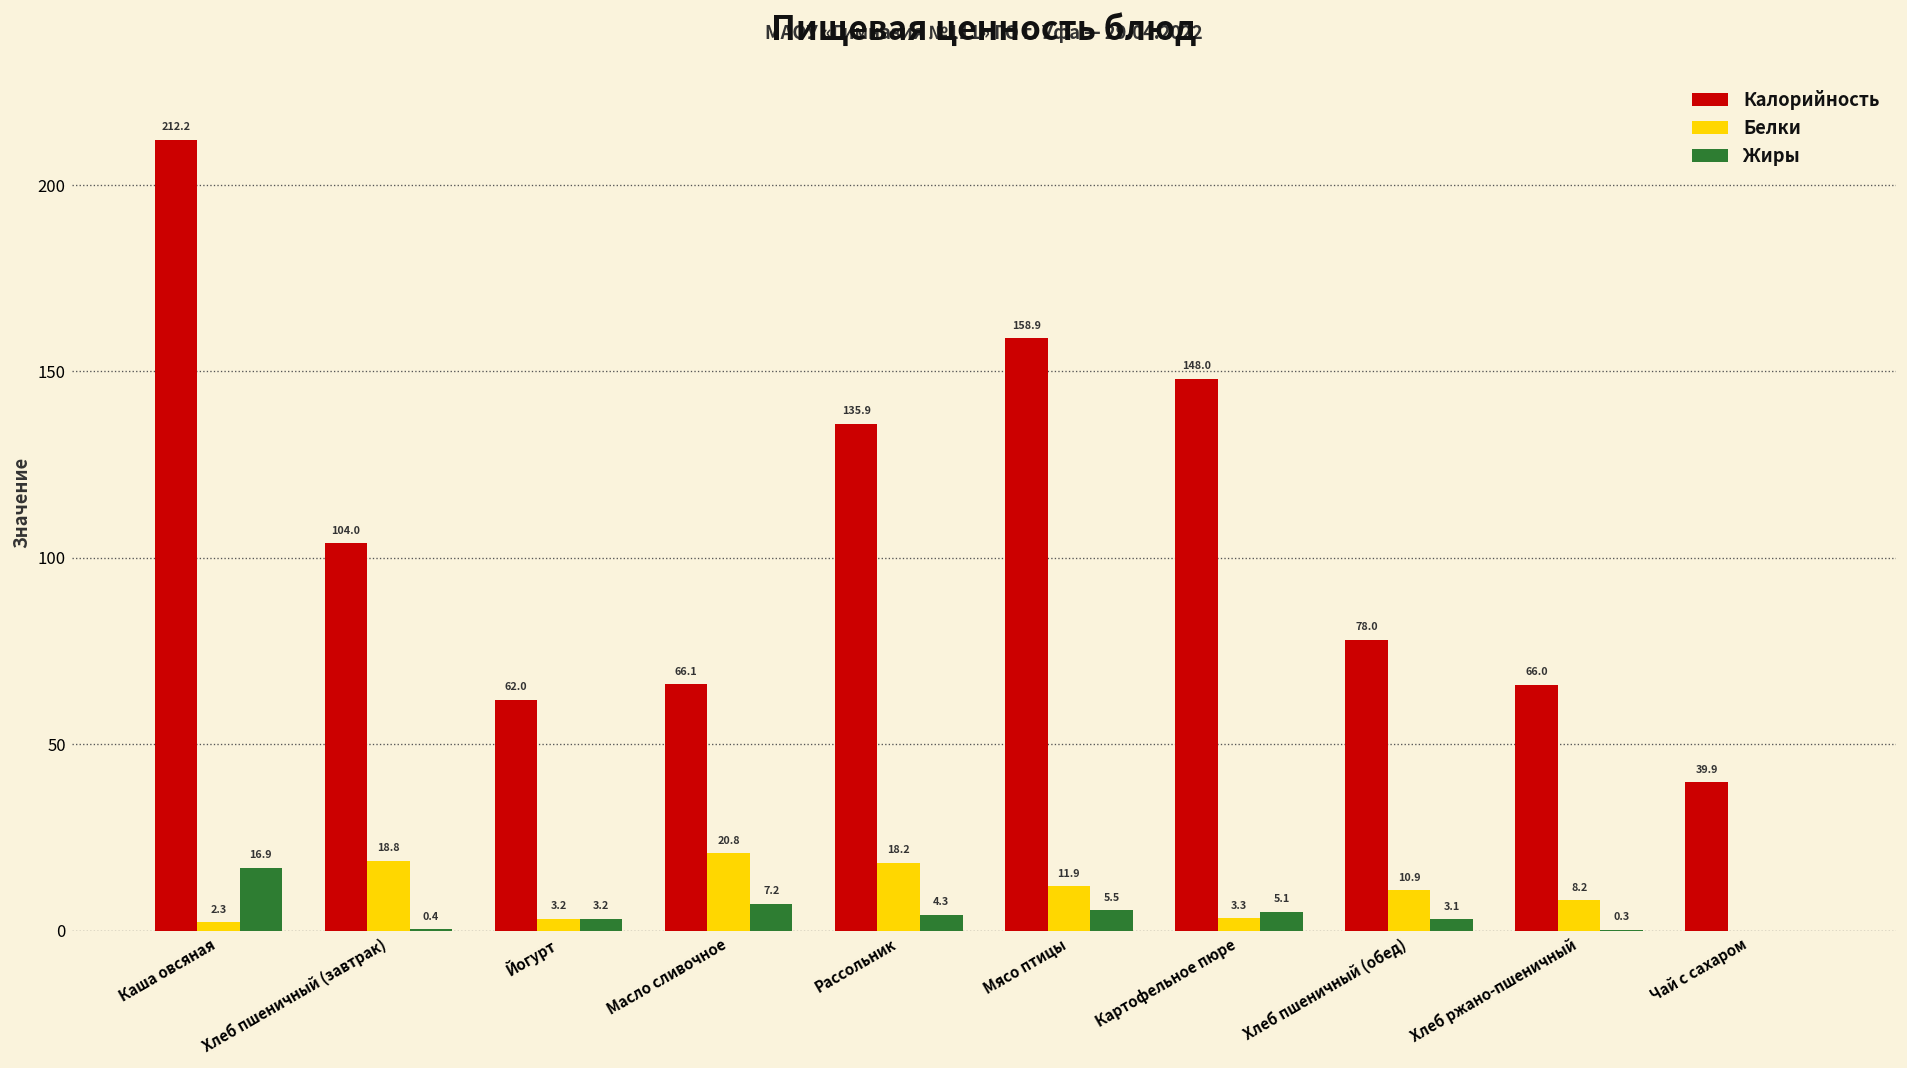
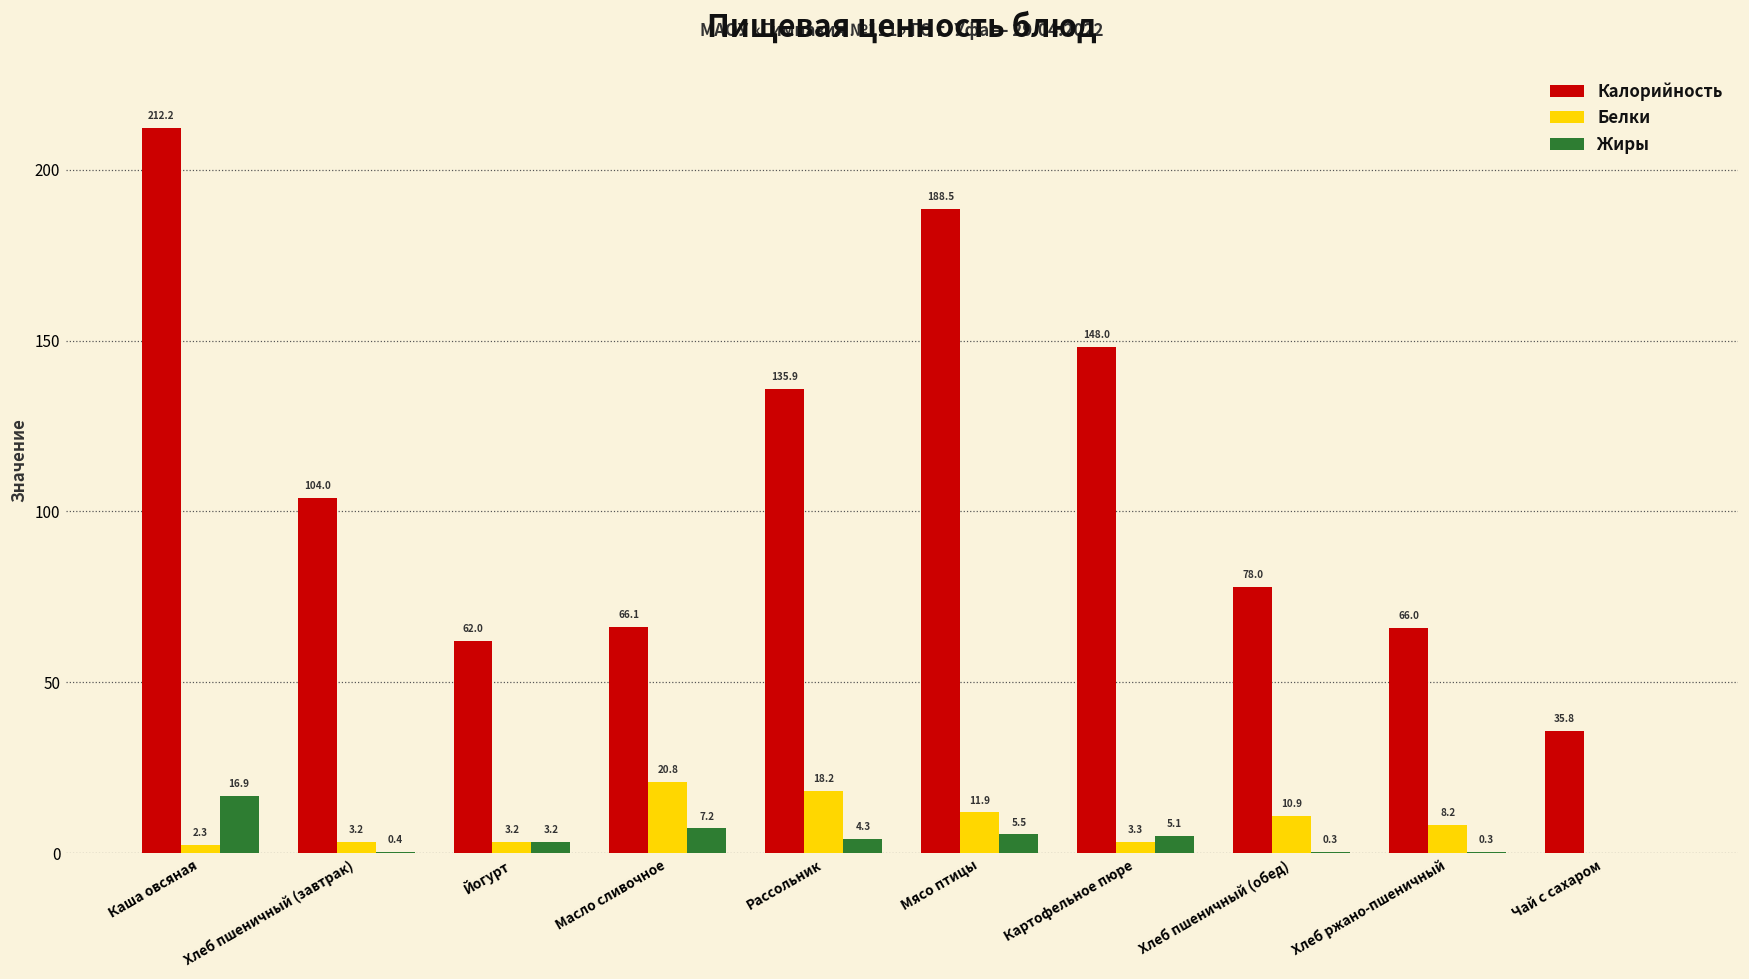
Белки, Хлеб пшеничный (завтрак): 18.8 -> 3.2
Калорийность, Мясо птицы: 158.9 -> 188.5
Жиры, Хлеб пшеничный (обед): 3.1 -> 0.3
Калорийность, Чай с сахаром: 39.9 -> 35.8
